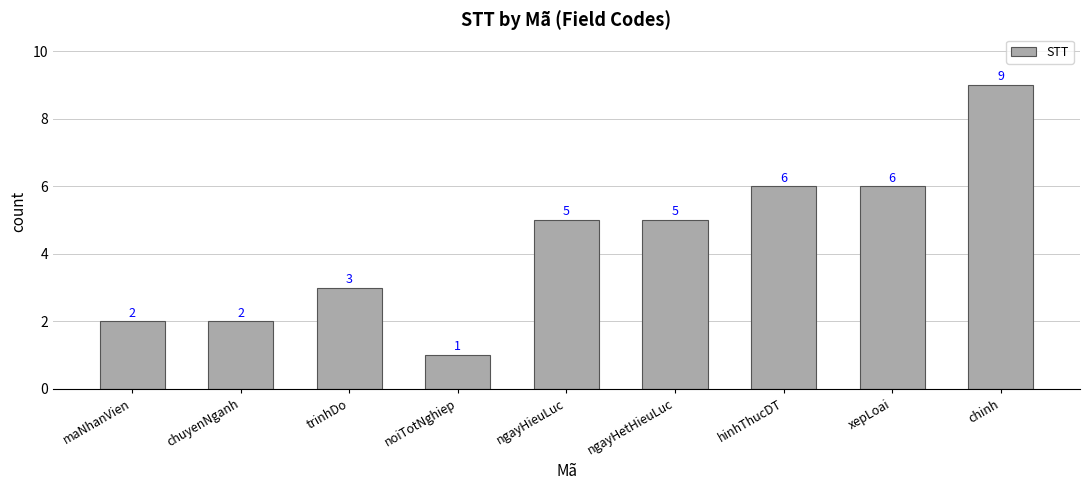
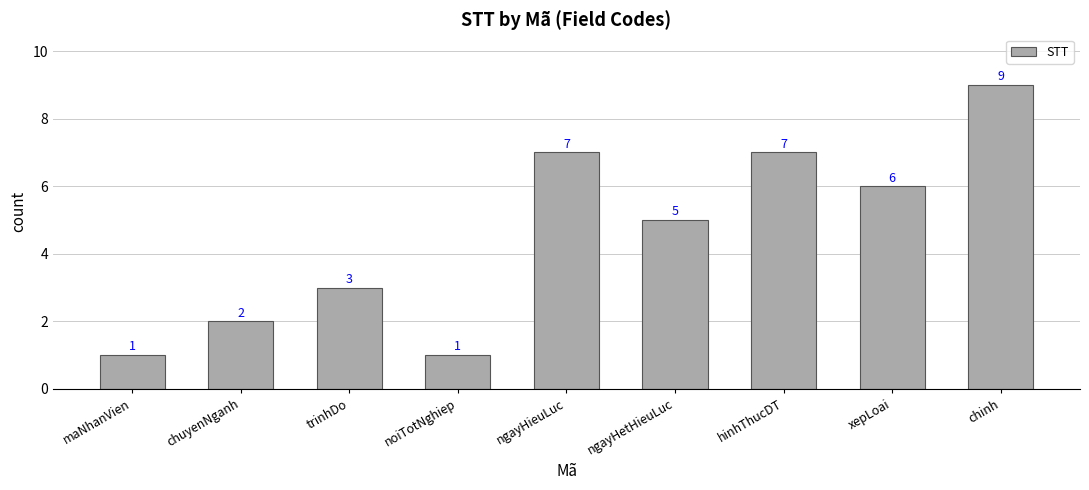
maNhanVien: 2 -> 1
ngayHieuLuc: 5 -> 7
hinhThucDT: 6 -> 7
